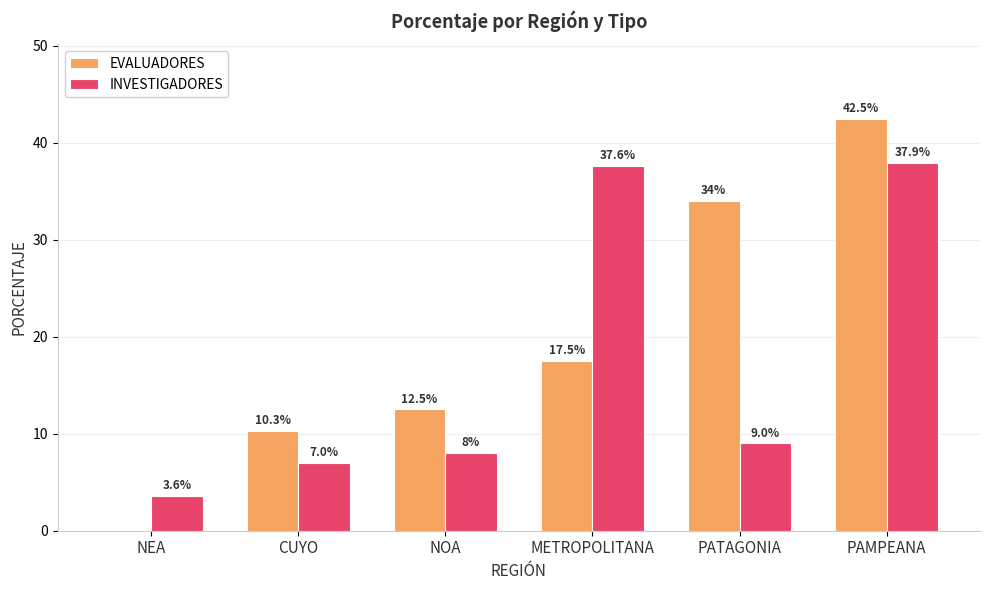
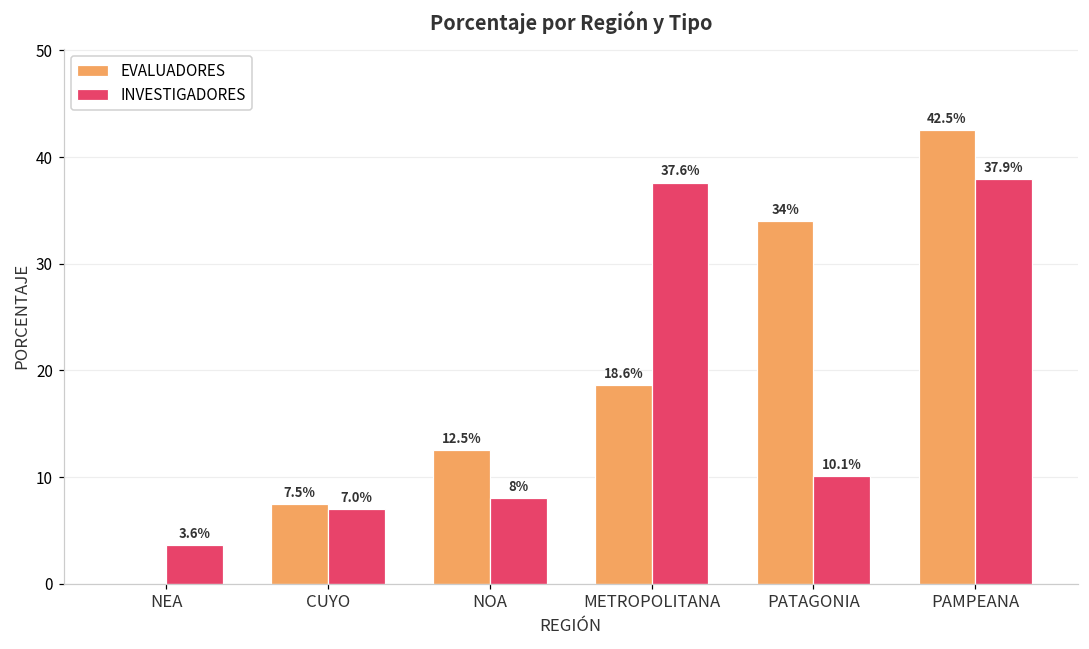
EVALUADORES, CUYO: 10.3% -> 7.5%
EVALUADORES, METROPOLITANA: 17.5% -> 18.6%
INVESTIGADORES, PATAGONIA: 9.0% -> 10.1%
